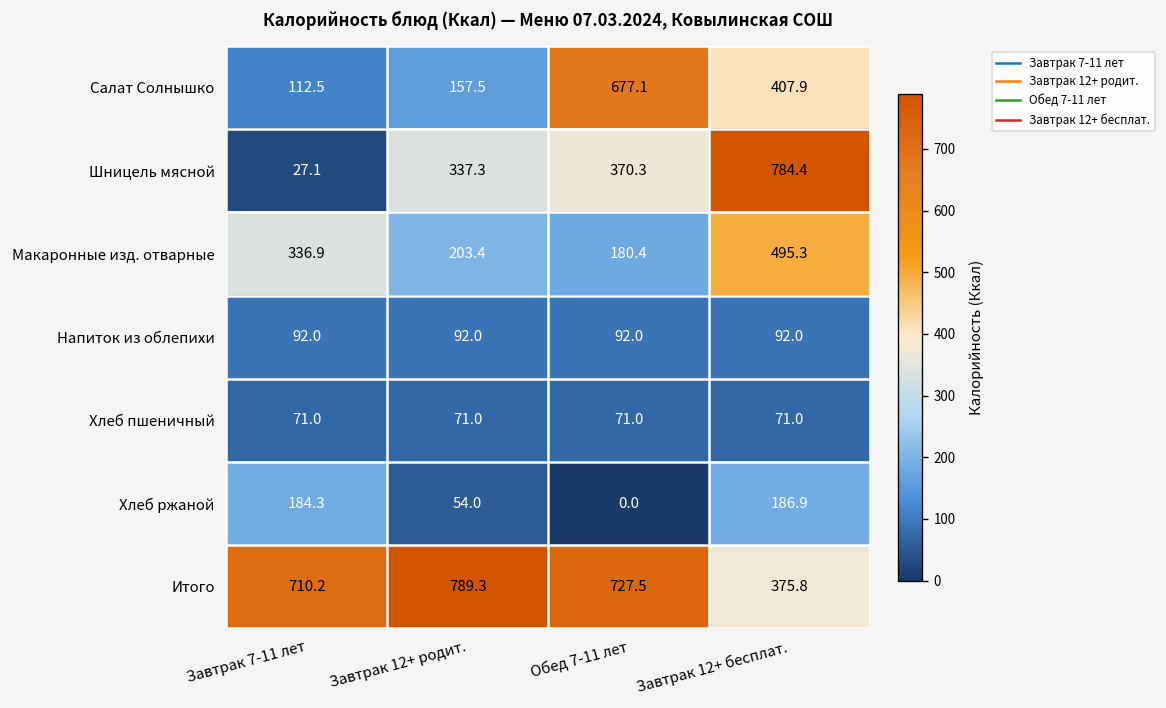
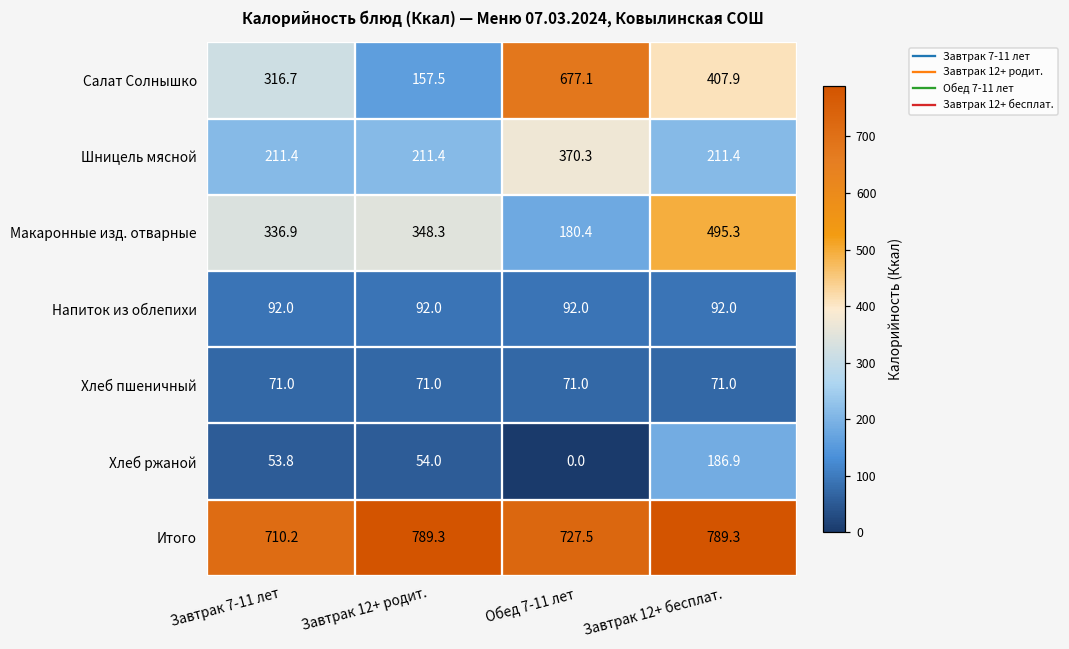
Салат Солнышко, Завтрак 7-11 лет: 112.5 -> 316.7
Шницель мясной, Завтрак 7-11 лет: 27.1 -> 211.4
Шницель мясной, Завтрак 12+ родит.: 337.3 -> 211.4
Шницель мясной, Завтрак 12+ бесплат.: 784.4 -> 211.4
Макаронные изд. отварные, Завтрак 12+ родит.: 203.4 -> 348.3
Хлеб ржаной, Завтрак 7-11 лет: 184.3 -> 53.8
Итого, Завтрак 12+ бесплат.: 375.8 -> 789.3
